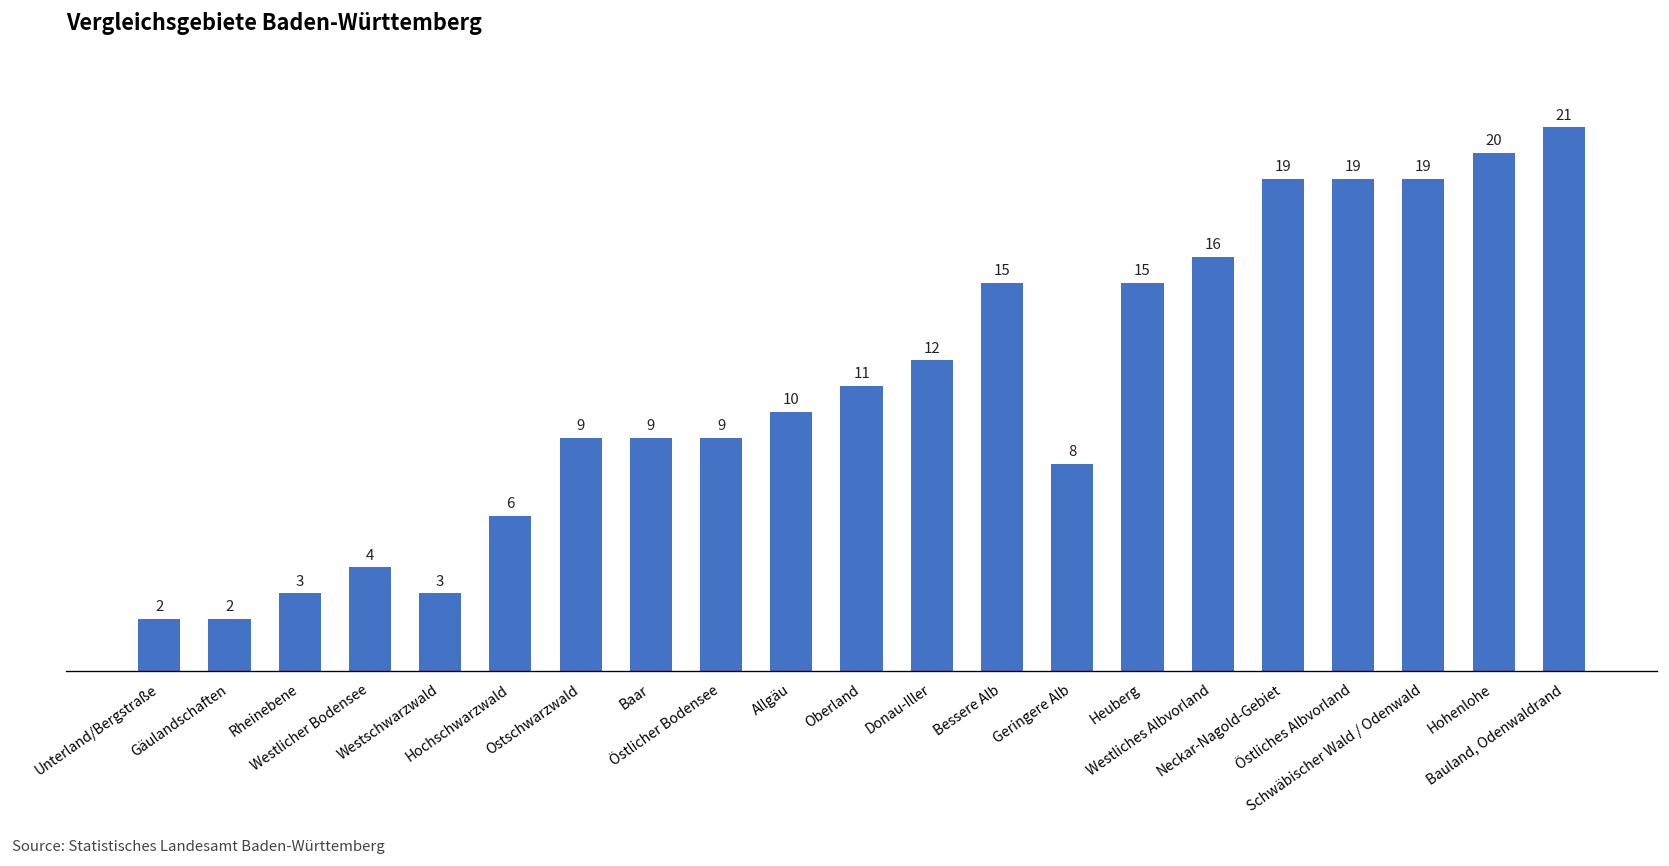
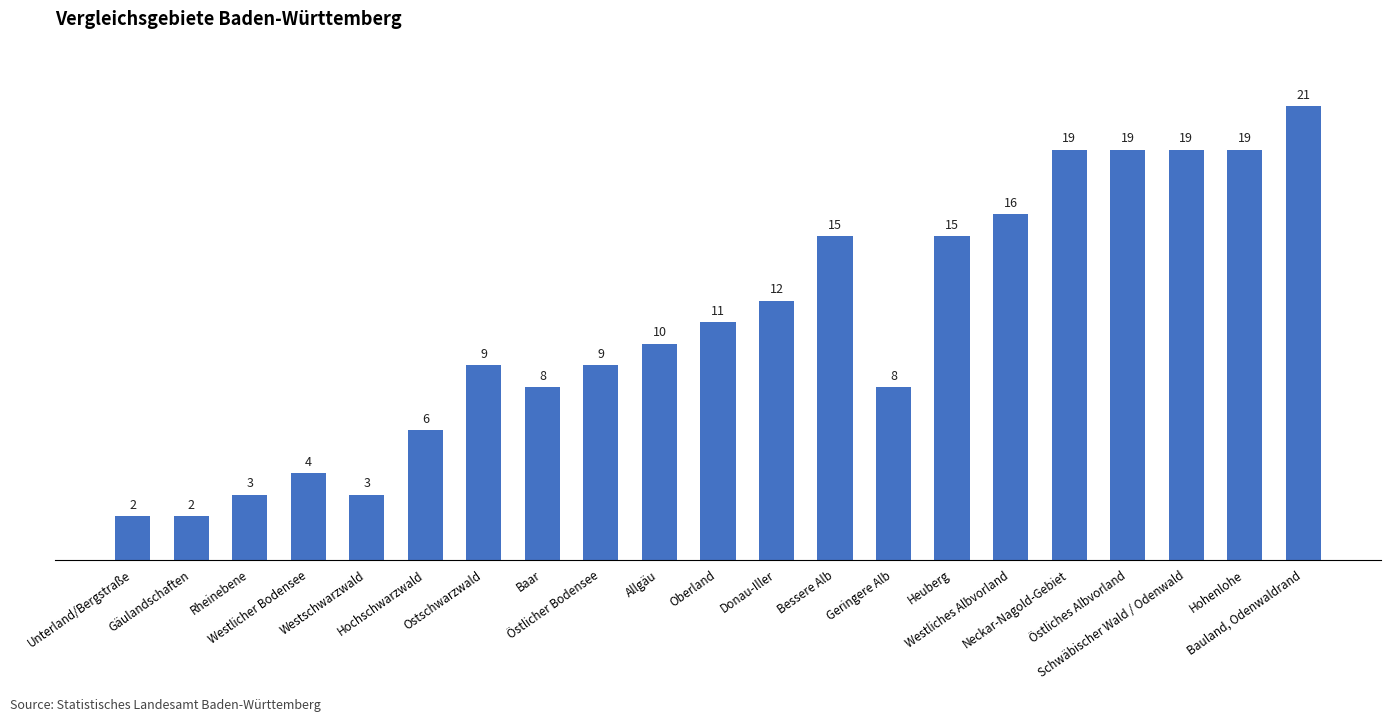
Baar: 9 -> 8
Hohenlohe: 20 -> 19
